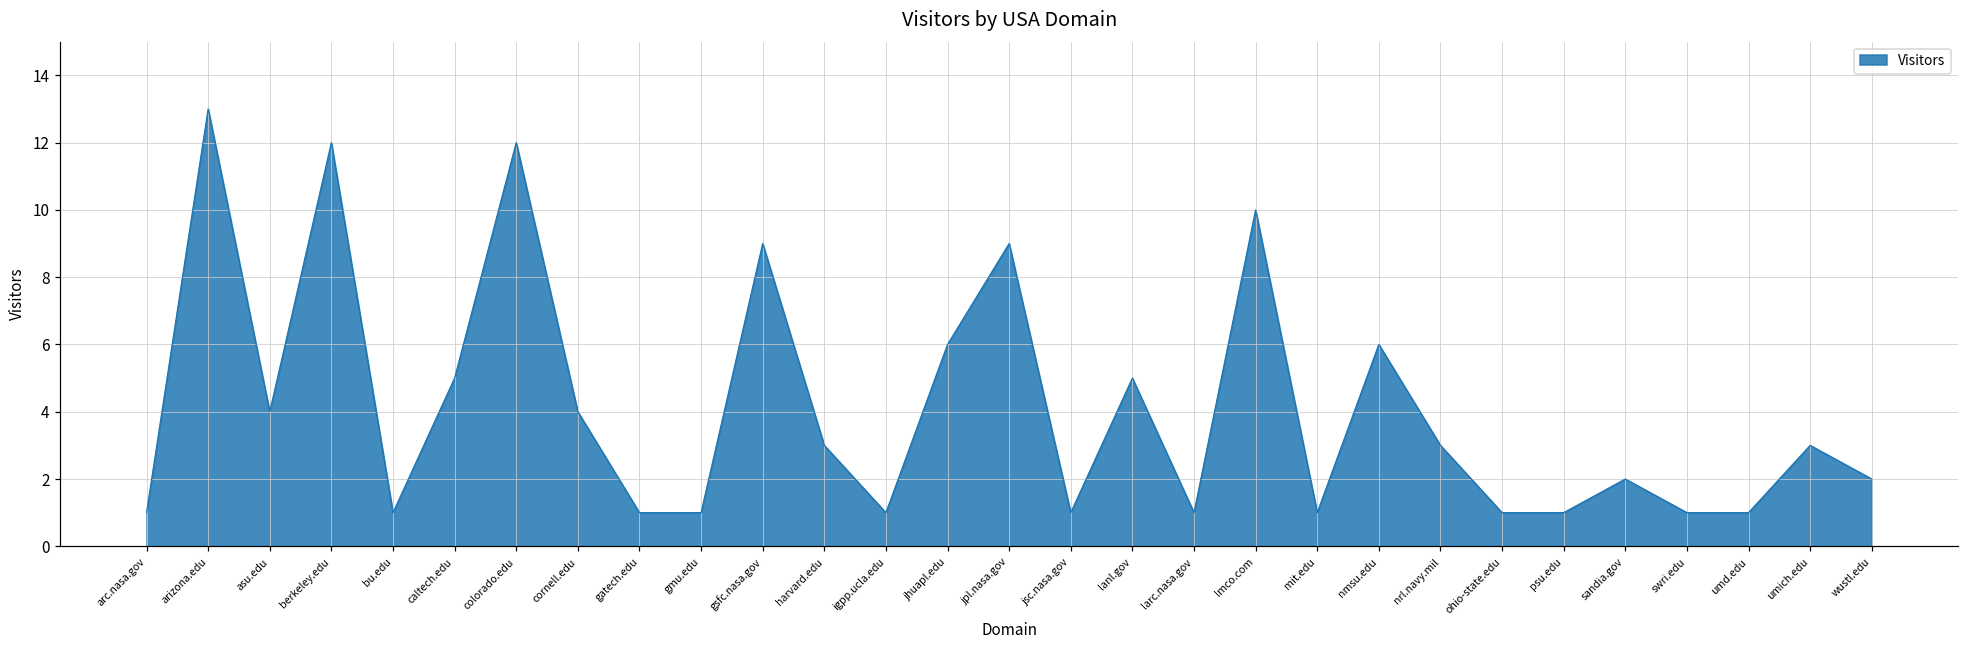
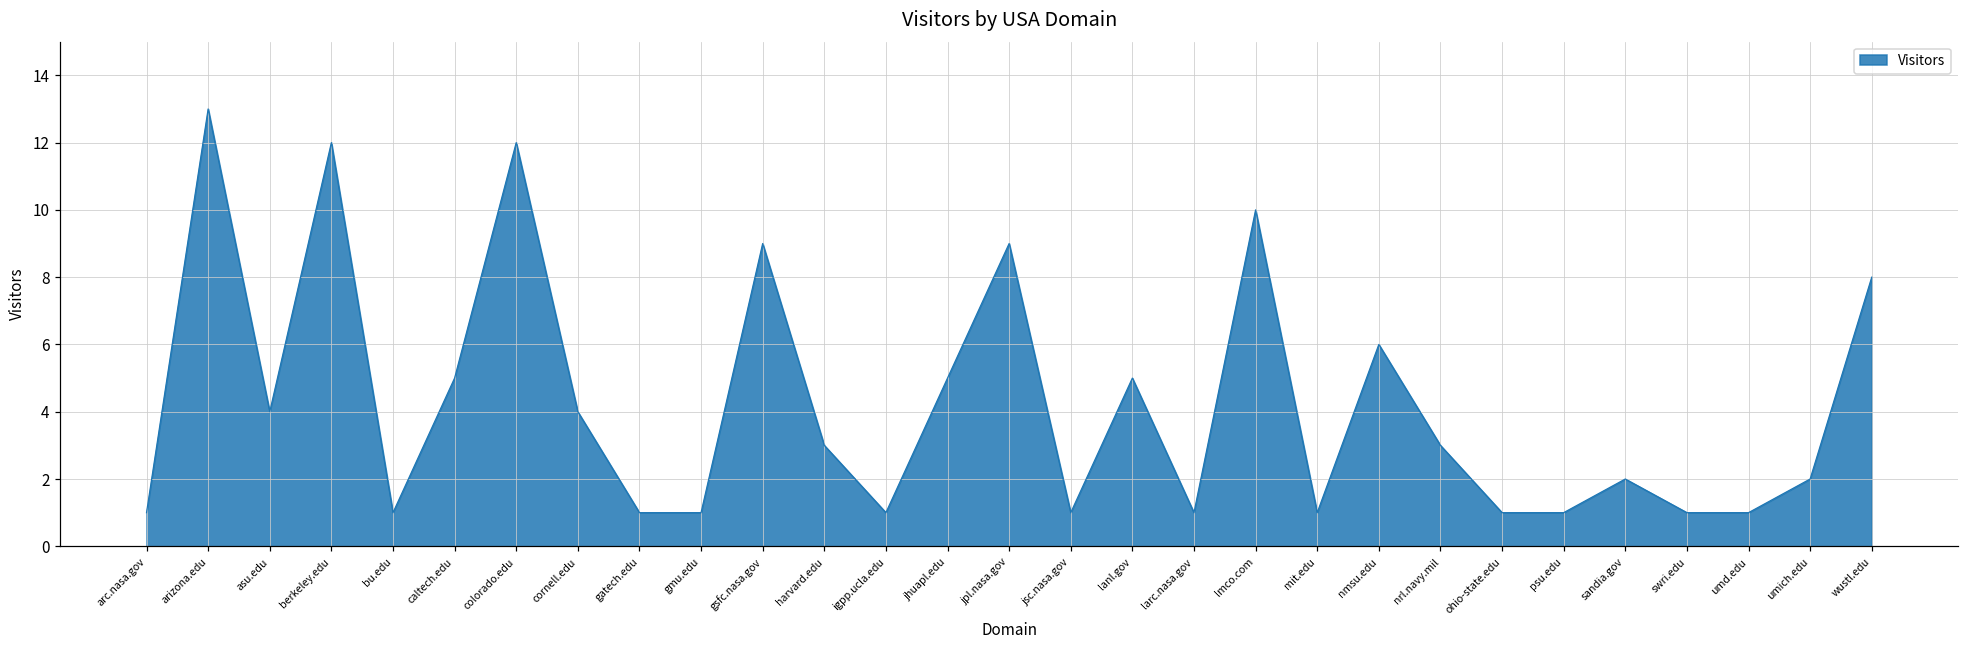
jhuapl.edu: 6 -> 5
umich.edu: 3 -> 2
wustl.edu: 2 -> 8
